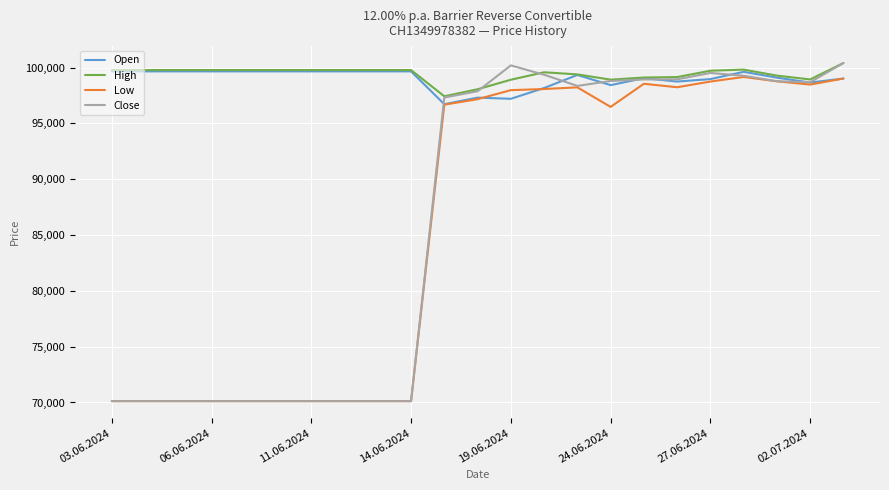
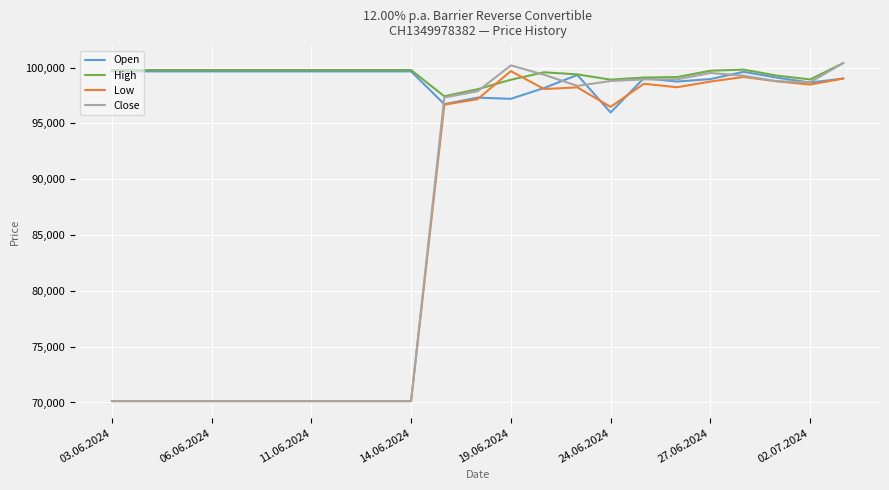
Low, 19.06.2024: 98,000 -> 99,700
Open, 24.06.2024: 98,400 -> 96,000
